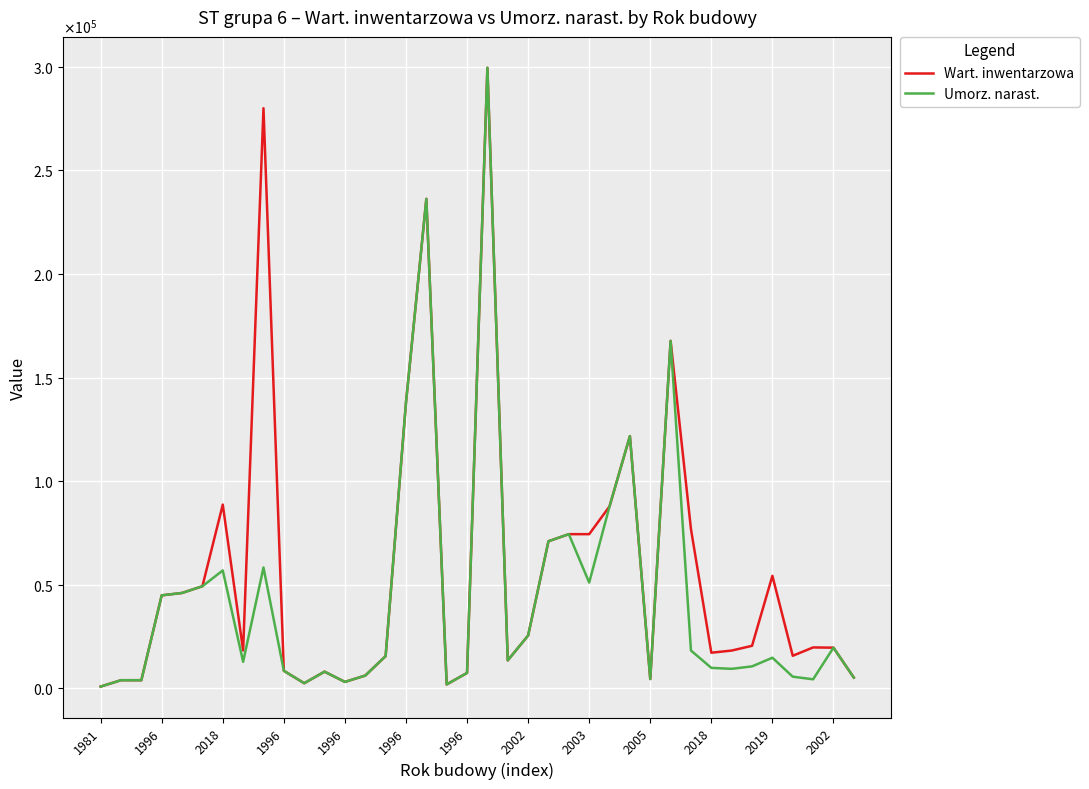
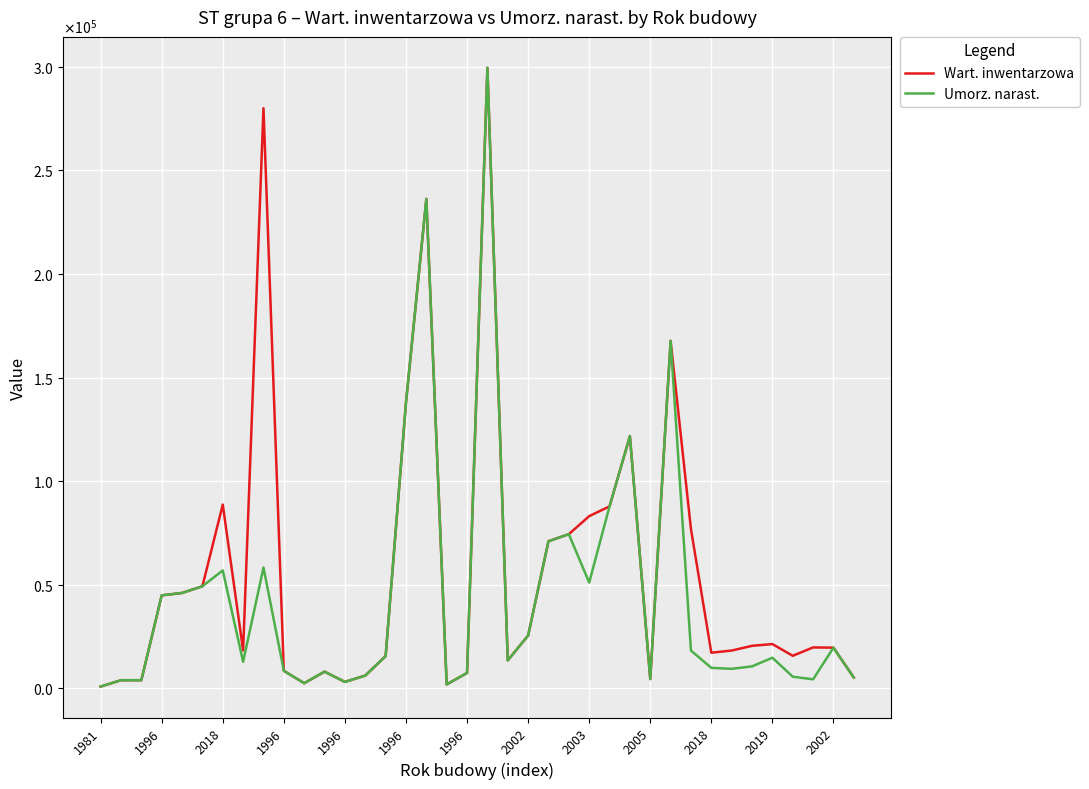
Wart. inwentarzowa, 2003: 74000 -> 83000
Wart. inwentarzowa, 2019: 54000 -> 21000
